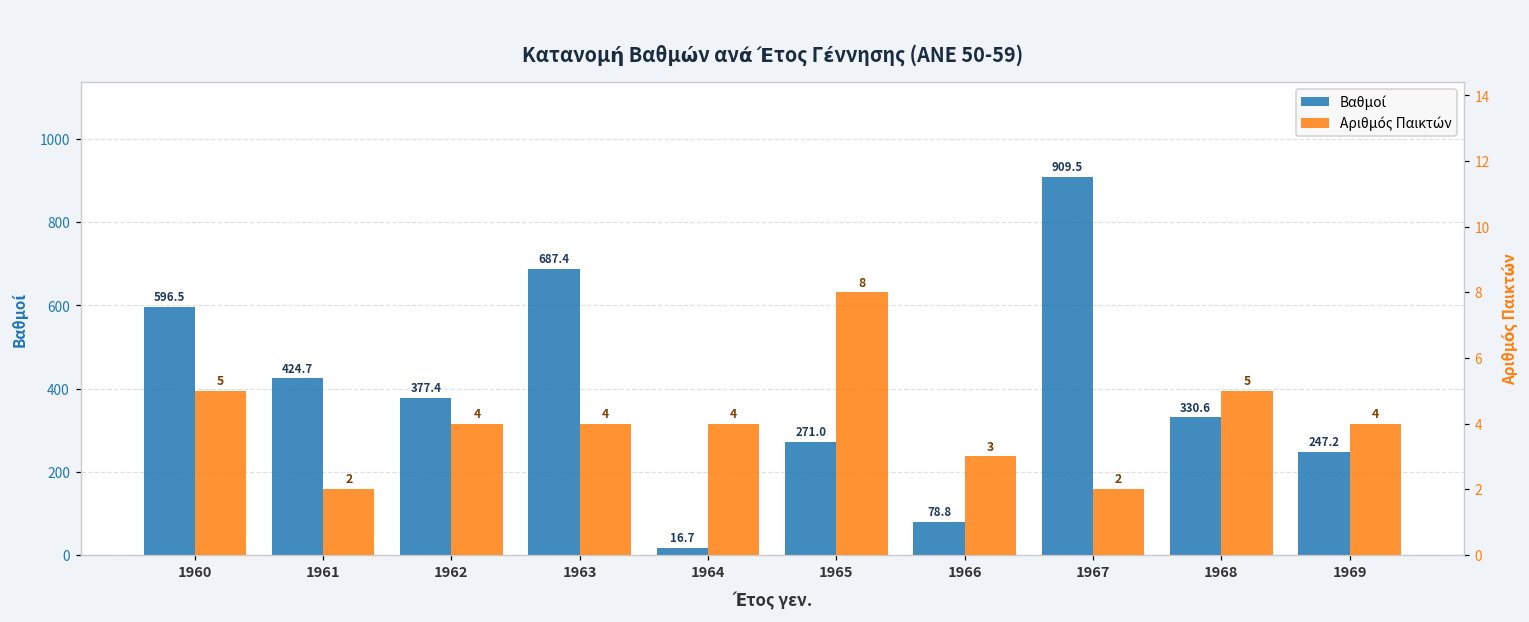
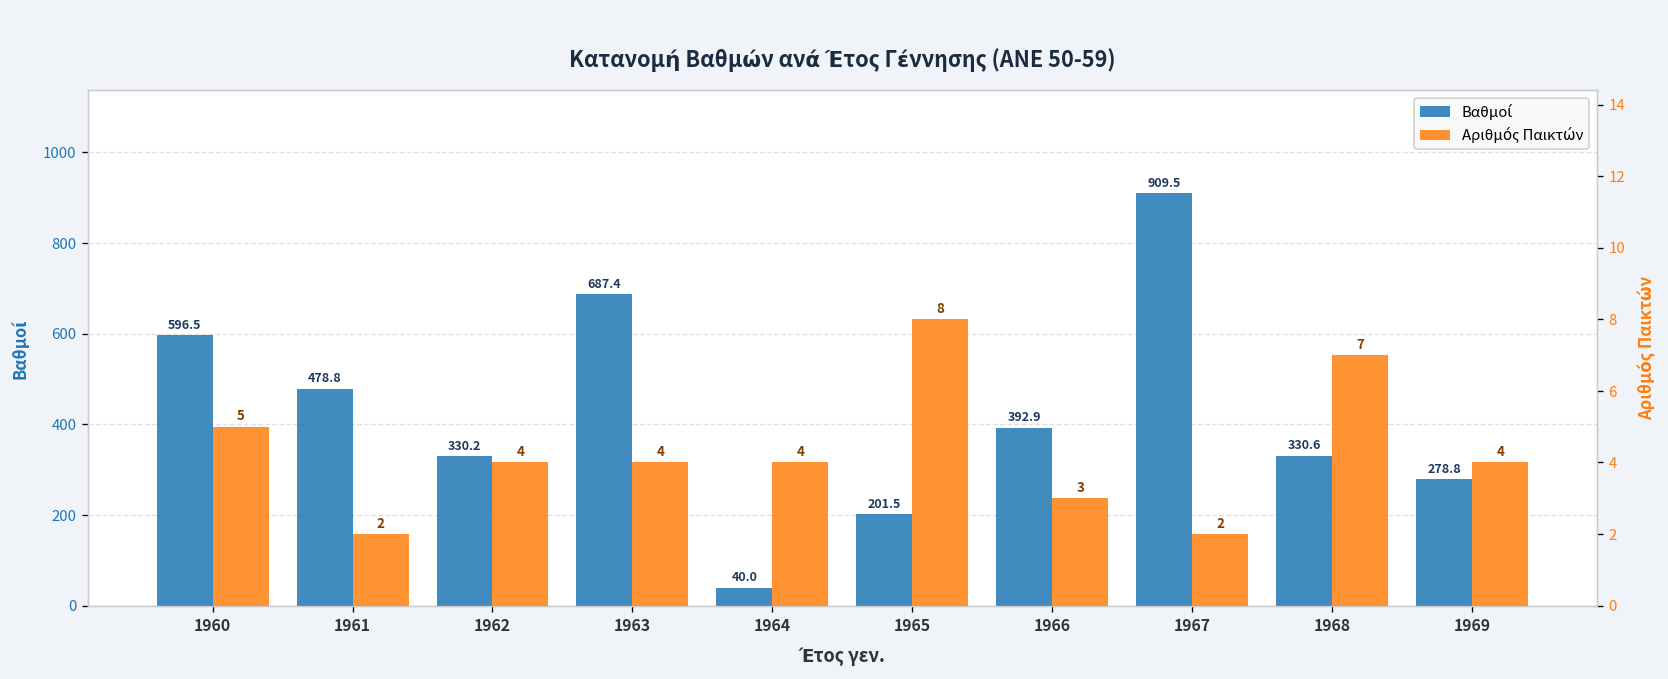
Βαθμοί, 1961: 424.7 -> 478.8
Βαθμοί, 1962: 377.4 -> 330.2
Βαθμοί, 1964: 16.7 -> 40.0
Βαθμοί, 1965: 271.0 -> 201.5
Βαθμοί, 1966: 78.8 -> 392.9
Βαθμοί, 1969: 247.2 -> 278.8
Αριθμός Παικτών, 1968: 5 -> 7
